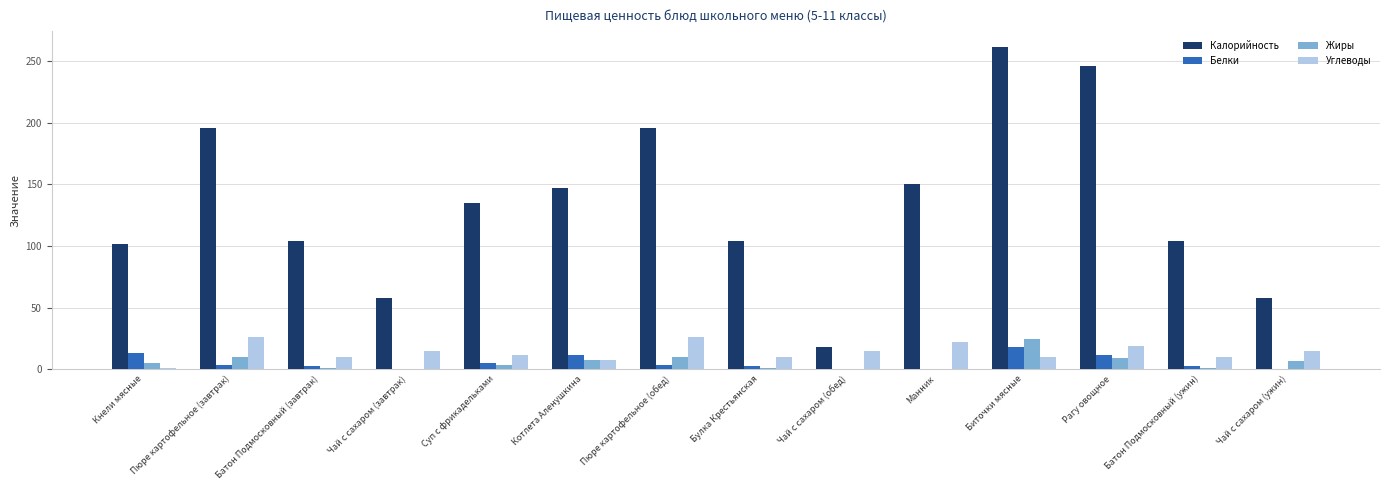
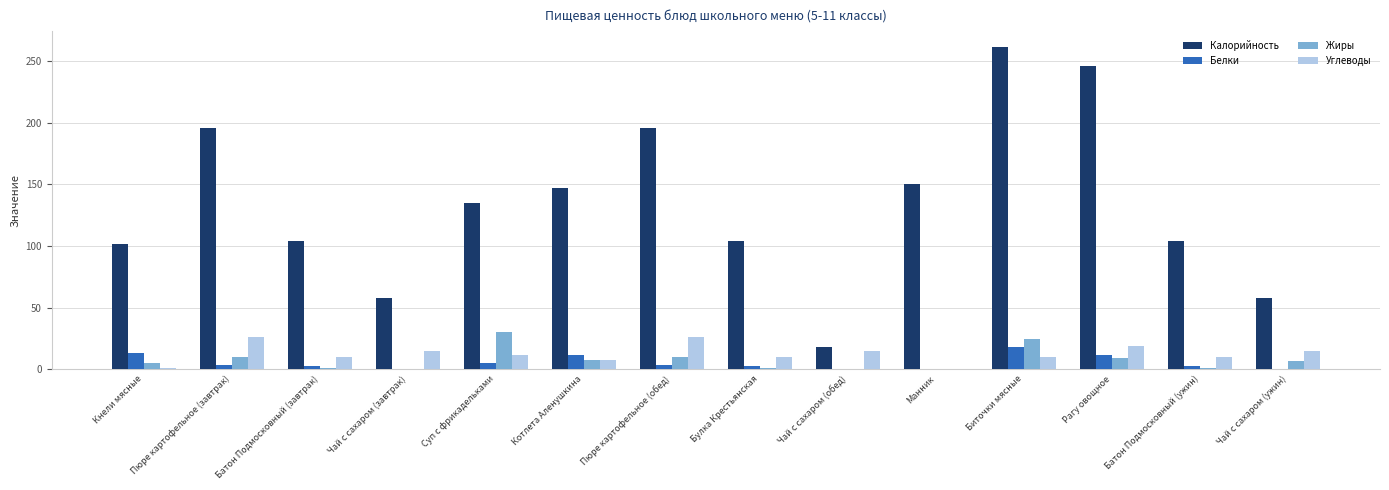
Жиры, Суп с фрикадельками: 4 -> 30
Углеводы, Манник: 22 -> 0
